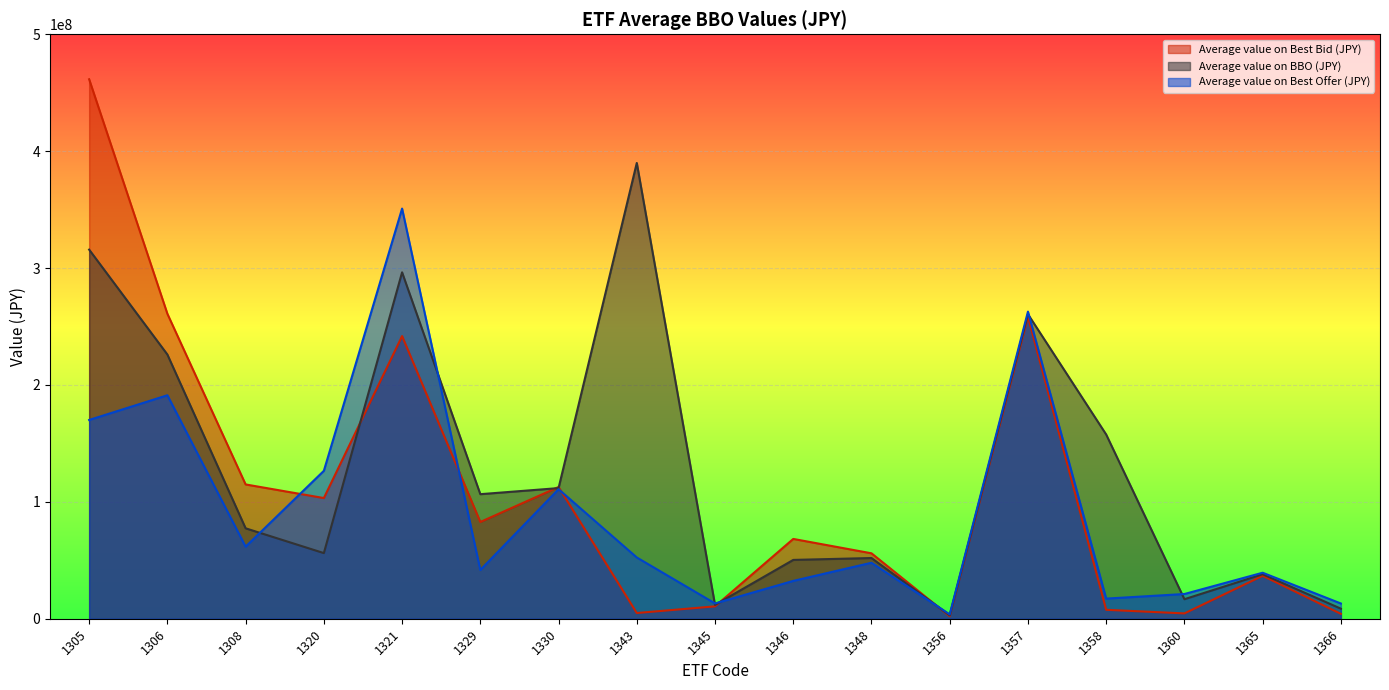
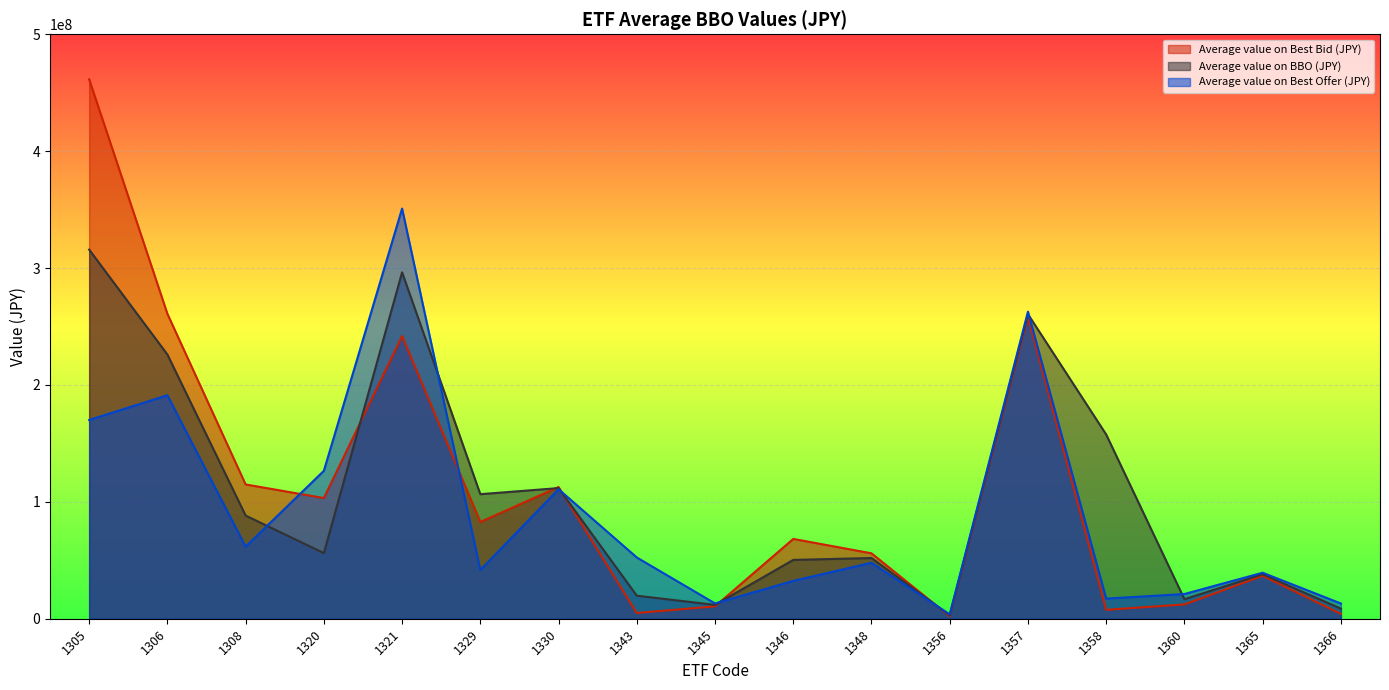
Average value on BBO (JPY), 1308: 77000000 -> 88000000
Average value on BBO (JPY), 1343: 390000000 -> 20000000
Average value on Best Bid (JPY), 1360: 5000000 -> 12000000
